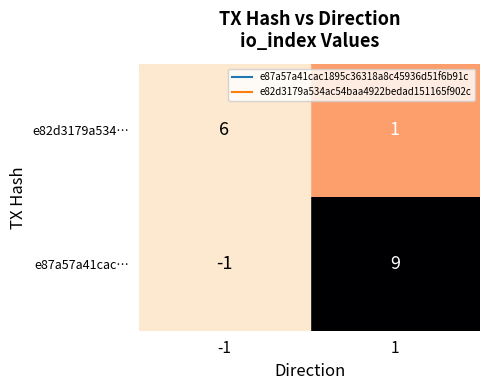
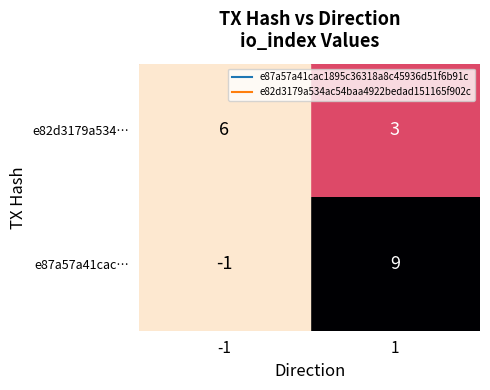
e82d3179a534…, 1: 1 -> 3
